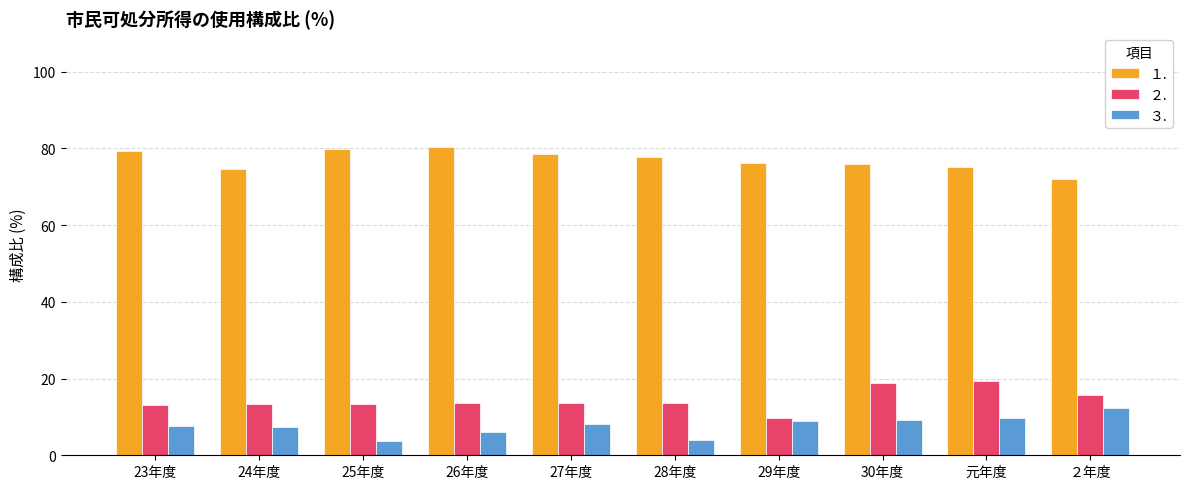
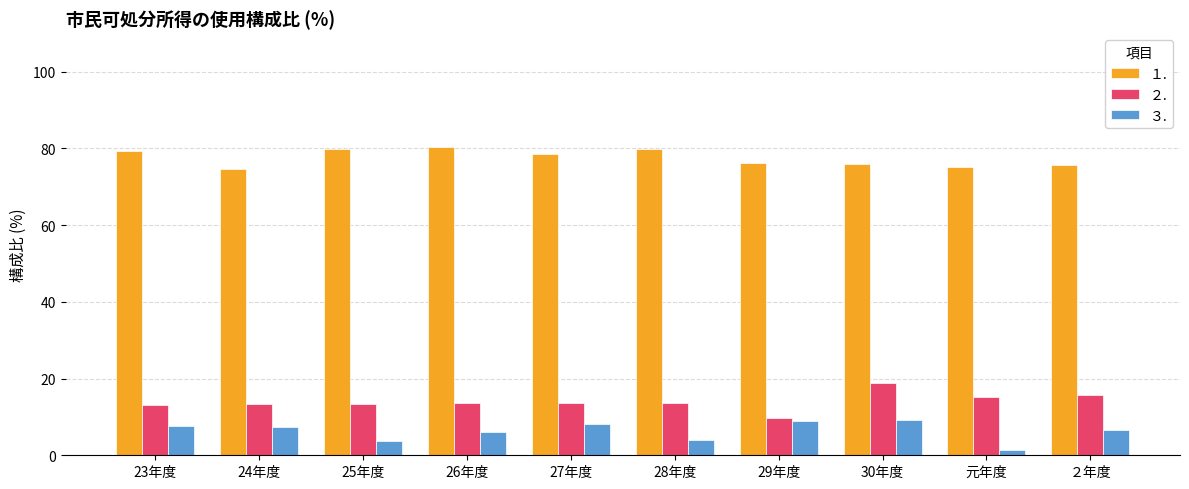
１., 28年度: 78 -> 80
２., 元年度: 19 -> 15
３., 元年度: 10 -> 1
１., ２年度: 72 -> 76
３., ２年度: 12 -> 7
